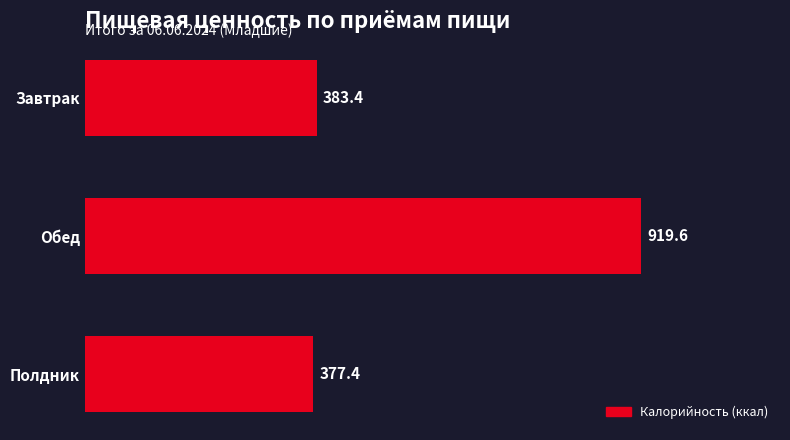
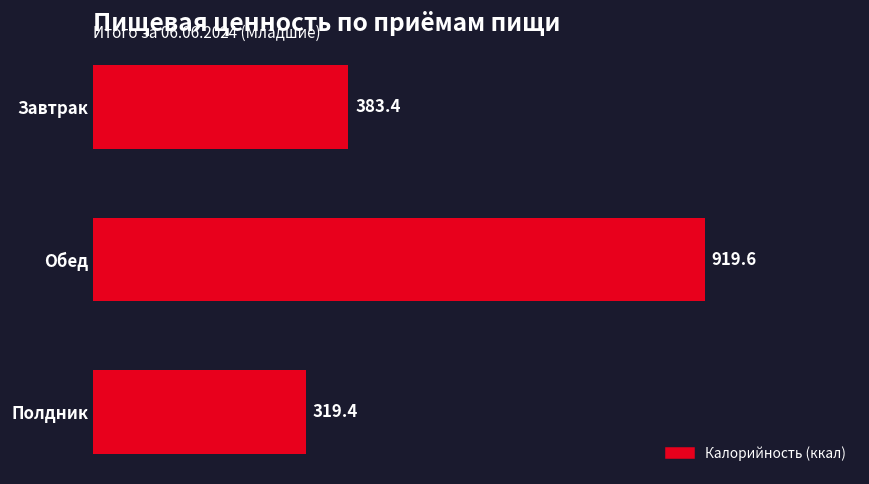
Полдник: 377.4 -> 319.4
